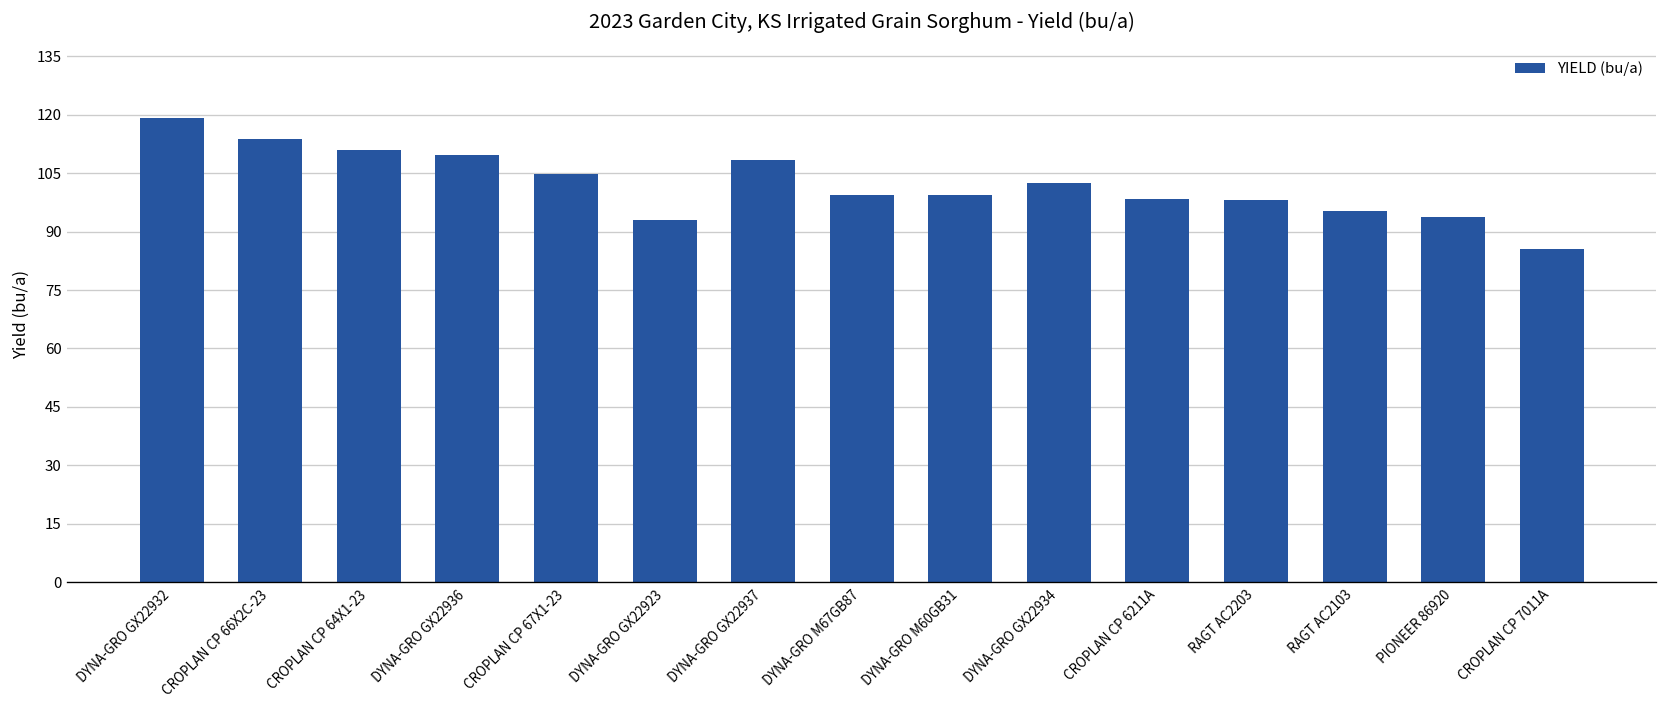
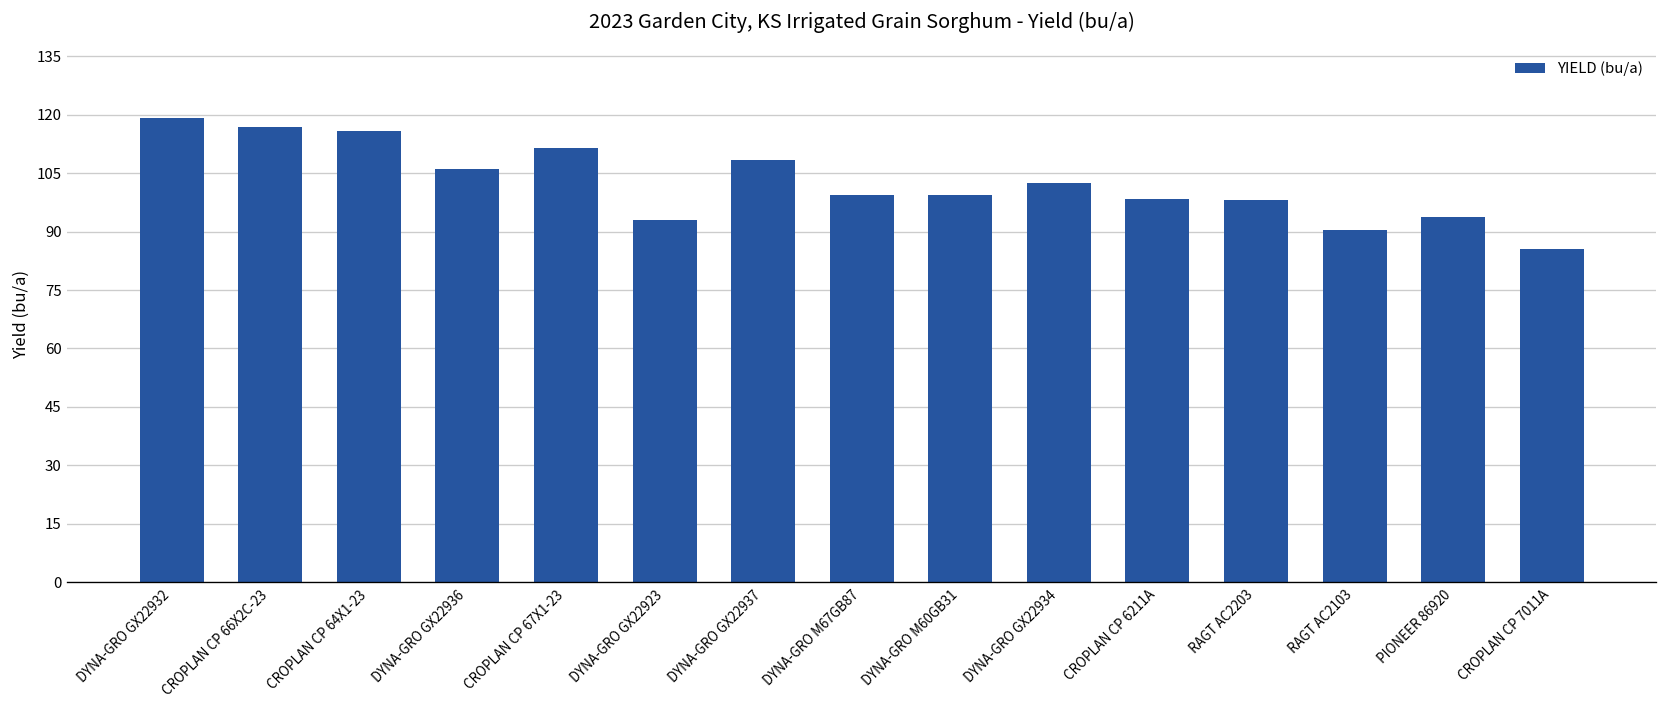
CROPLAN CP 66X2C-23: 114 -> 117
CROPLAN CP 64X1-23: 111 -> 116
DYNA-GRO GX22936: 110 -> 106
CROPLAN CP 67X1-23: 105 -> 112
RAGT AC2103: 95 -> 91
